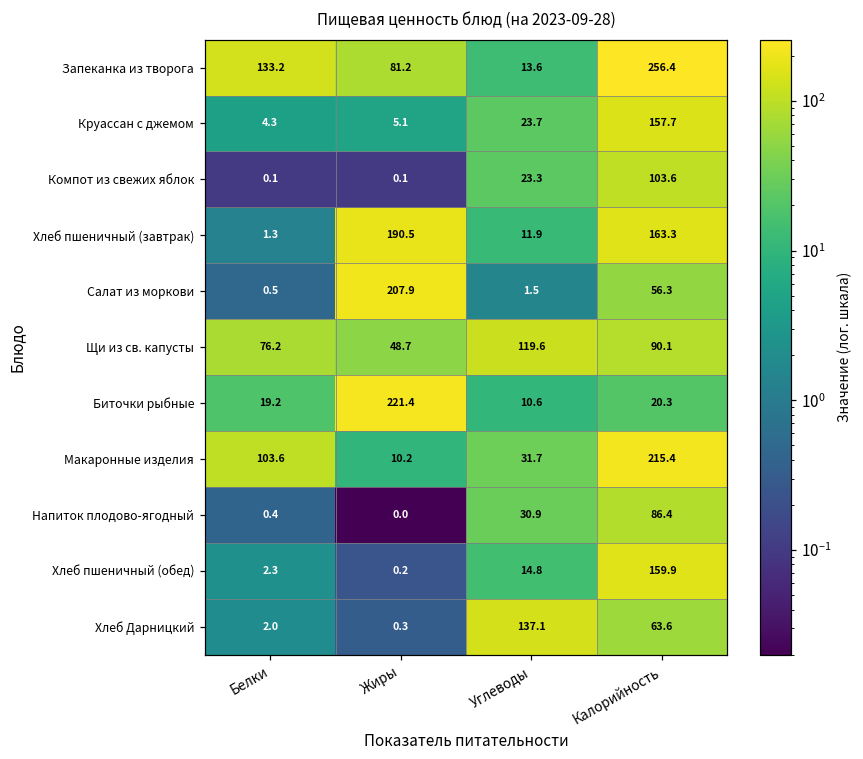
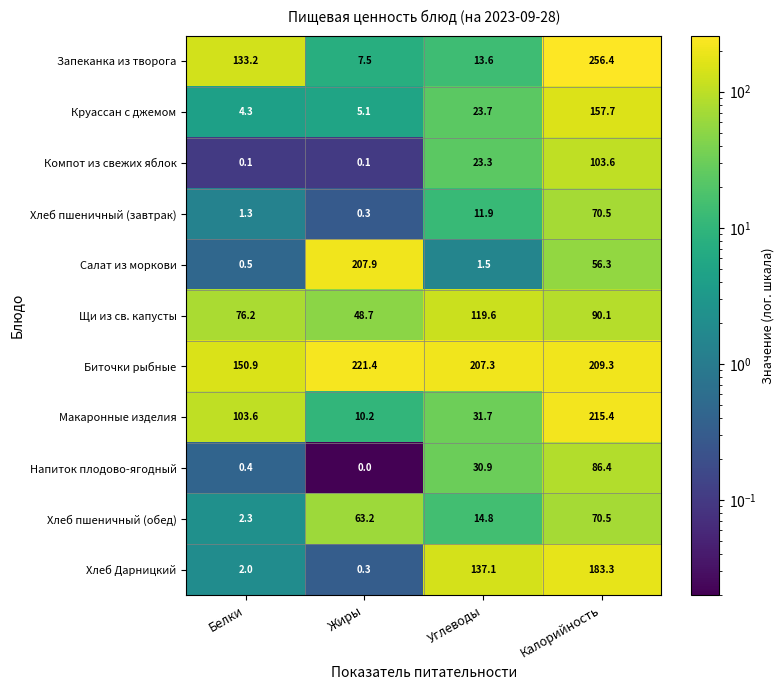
Запеканка из творога, Жиры: 81.2 -> 7.5
Хлеб пшеничный (завтрак), Жиры: 190.5 -> 0.3
Хлеб пшеничный (завтрак), Калорийность: 163.3 -> 70.5
Биточки рыбные, Белки: 19.2 -> 150.9
Биточки рыбные, Углеводы: 10.6 -> 207.3
Биточки рыбные, Калорийность: 20.3 -> 209.3
Хлеб пшеничный (обед), Жиры: 0.2 -> 63.2
Хлеб пшеничный (обед), Калорийность: 159.9 -> 70.5
Хлеб Дарницкий, Калорийность: 63.6 -> 183.3
